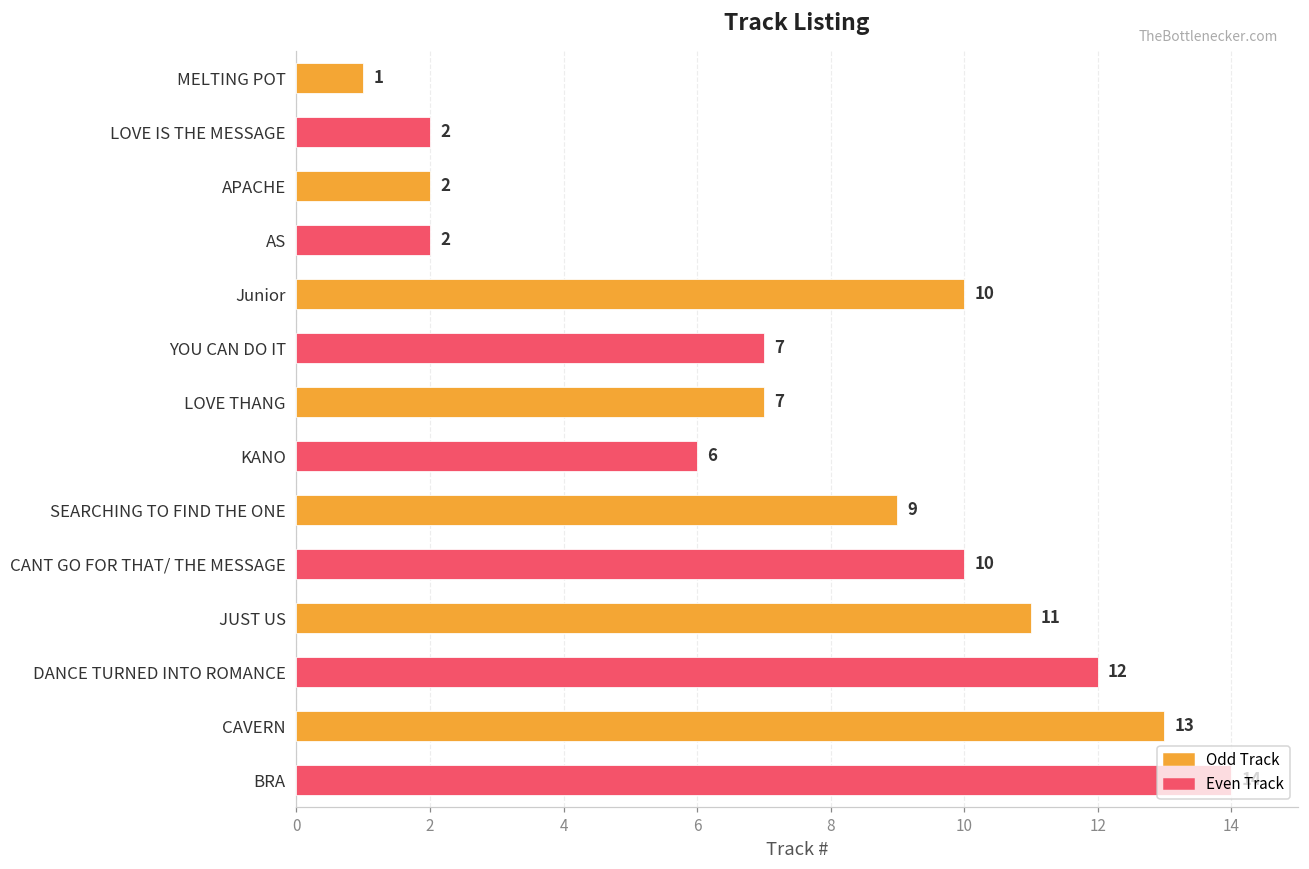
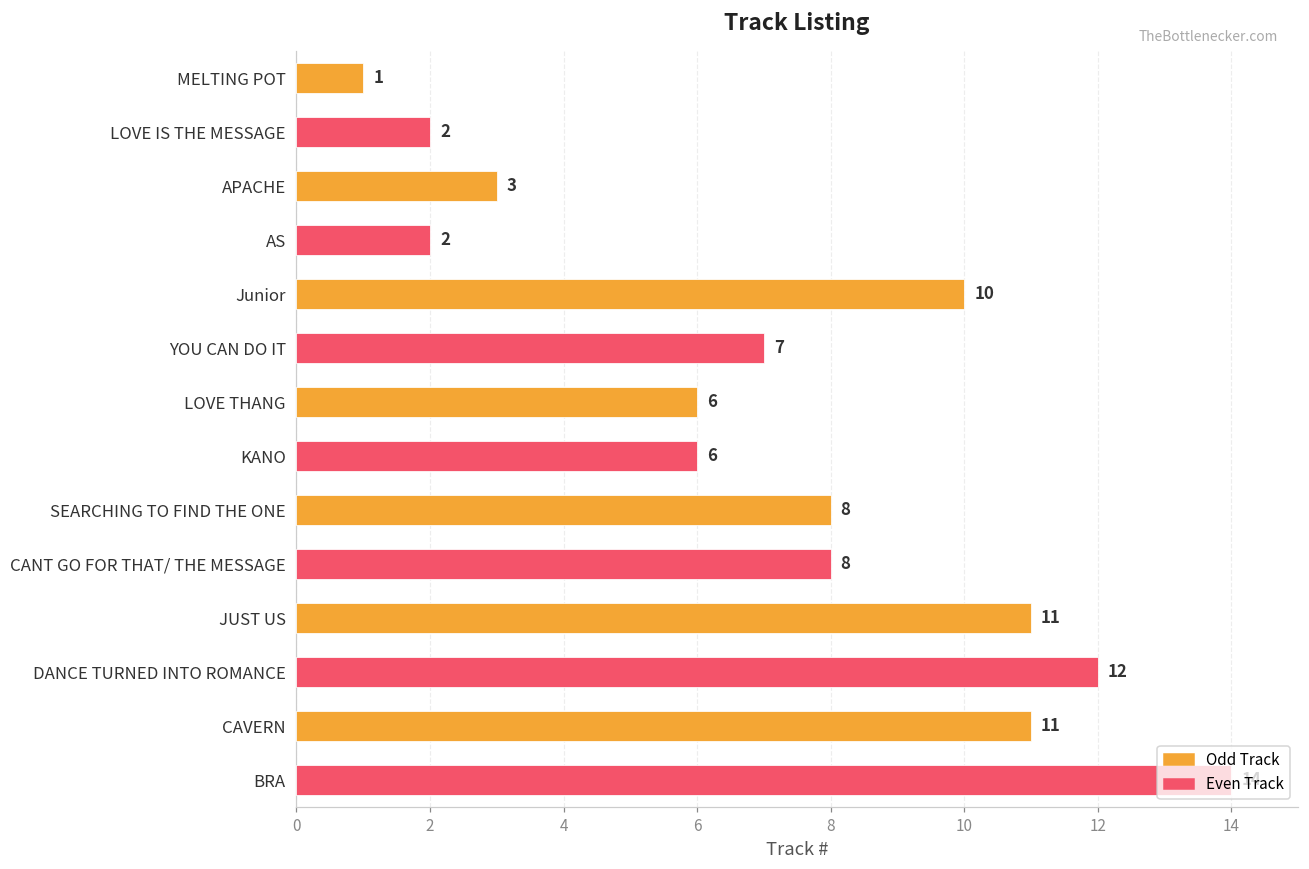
APACHE: 2 -> 3
LOVE THANG: 7 -> 6
SEARCHING TO FIND THE ONE: 9 -> 8
CANT GO FOR THAT/ THE MESSAGE: 10 -> 8
CAVERN: 13 -> 11
